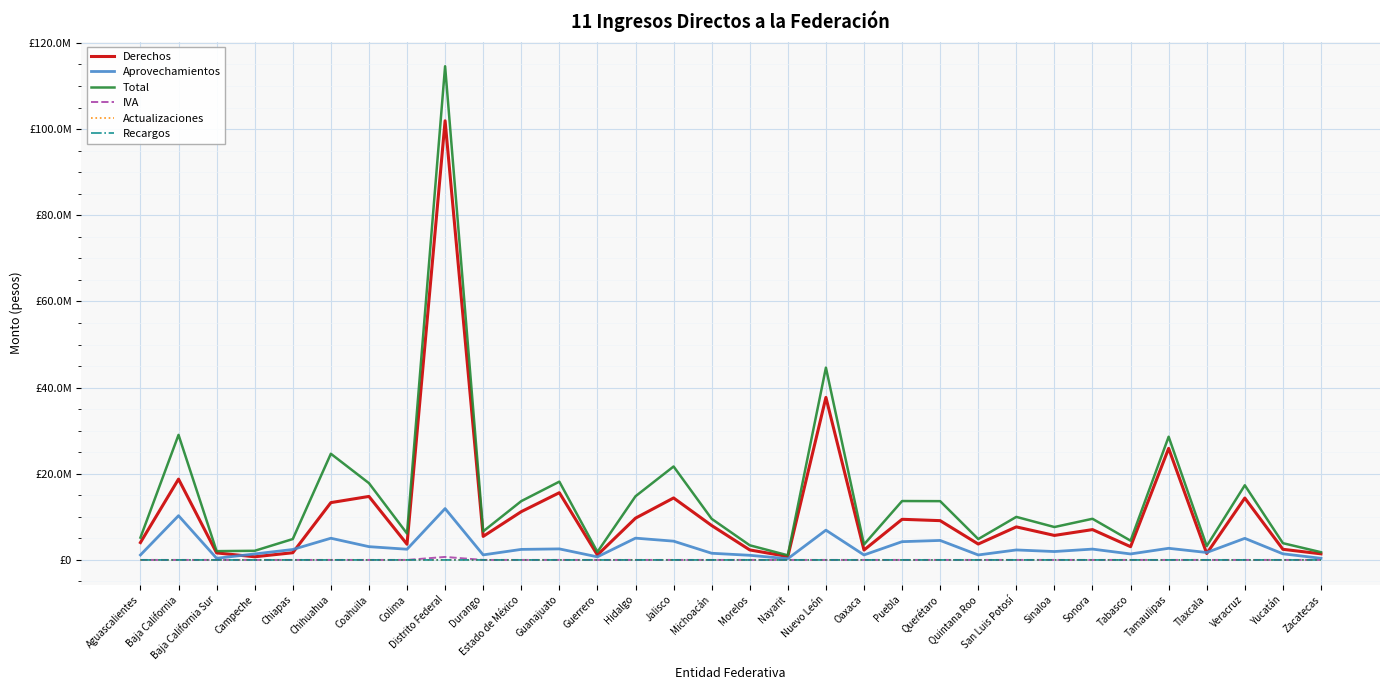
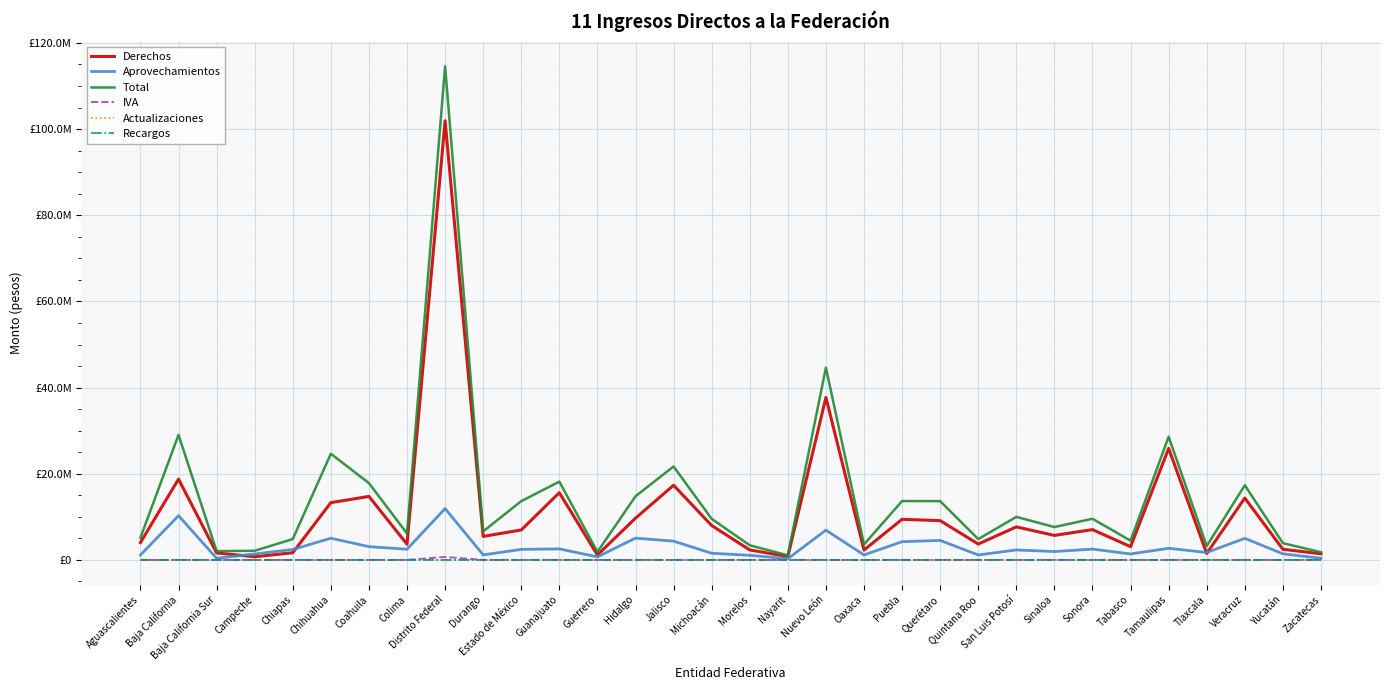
Derechos, Estado de México: £11000000 -> £7000000
Derechos, Jalisco: £14000000 -> £17000000
